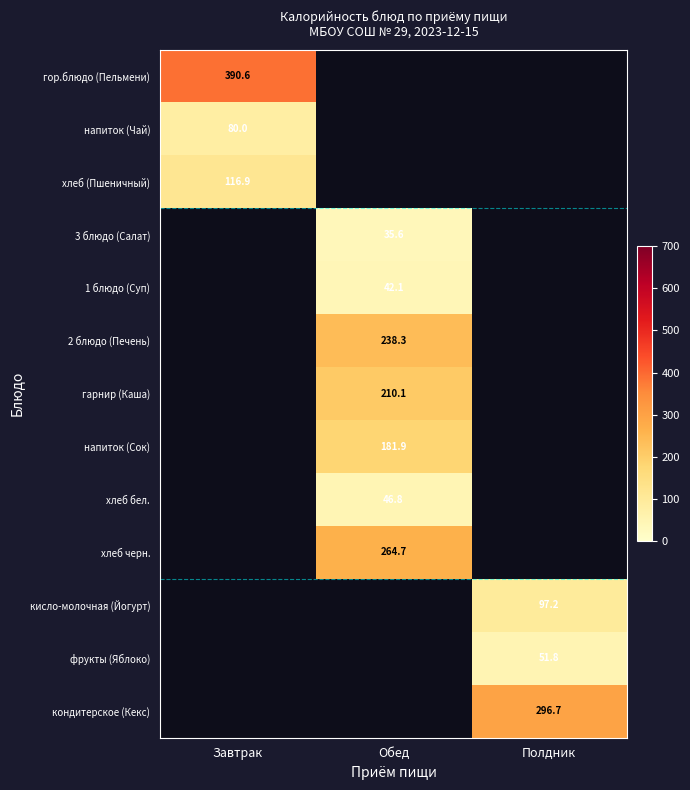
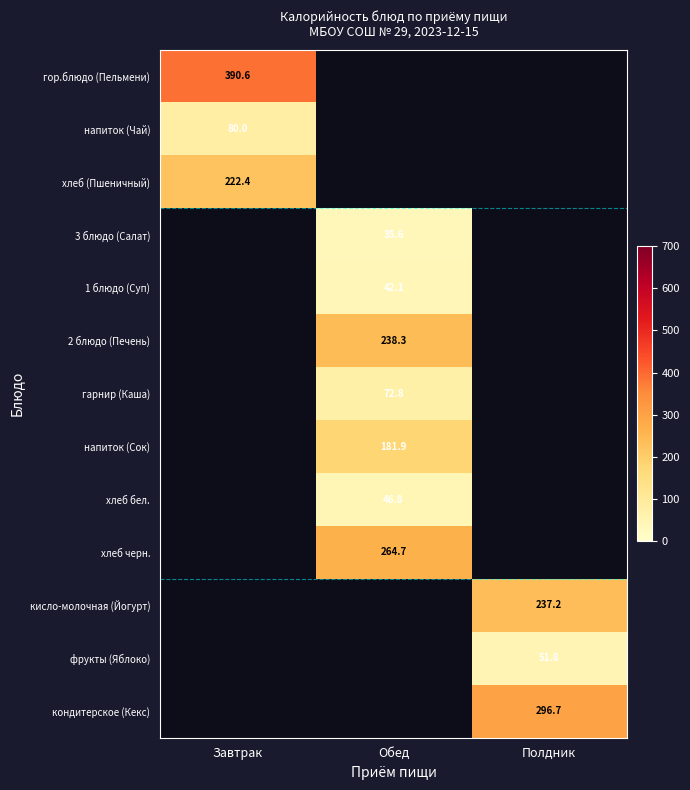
хлеб (Пшеничный), Завтрак: 116.9 -> 222.4
гарнир (Каша), Обед: 210.1 -> 72.8
кисло-молочная (Йогурт), Полдник: 97.2 -> 237.2
